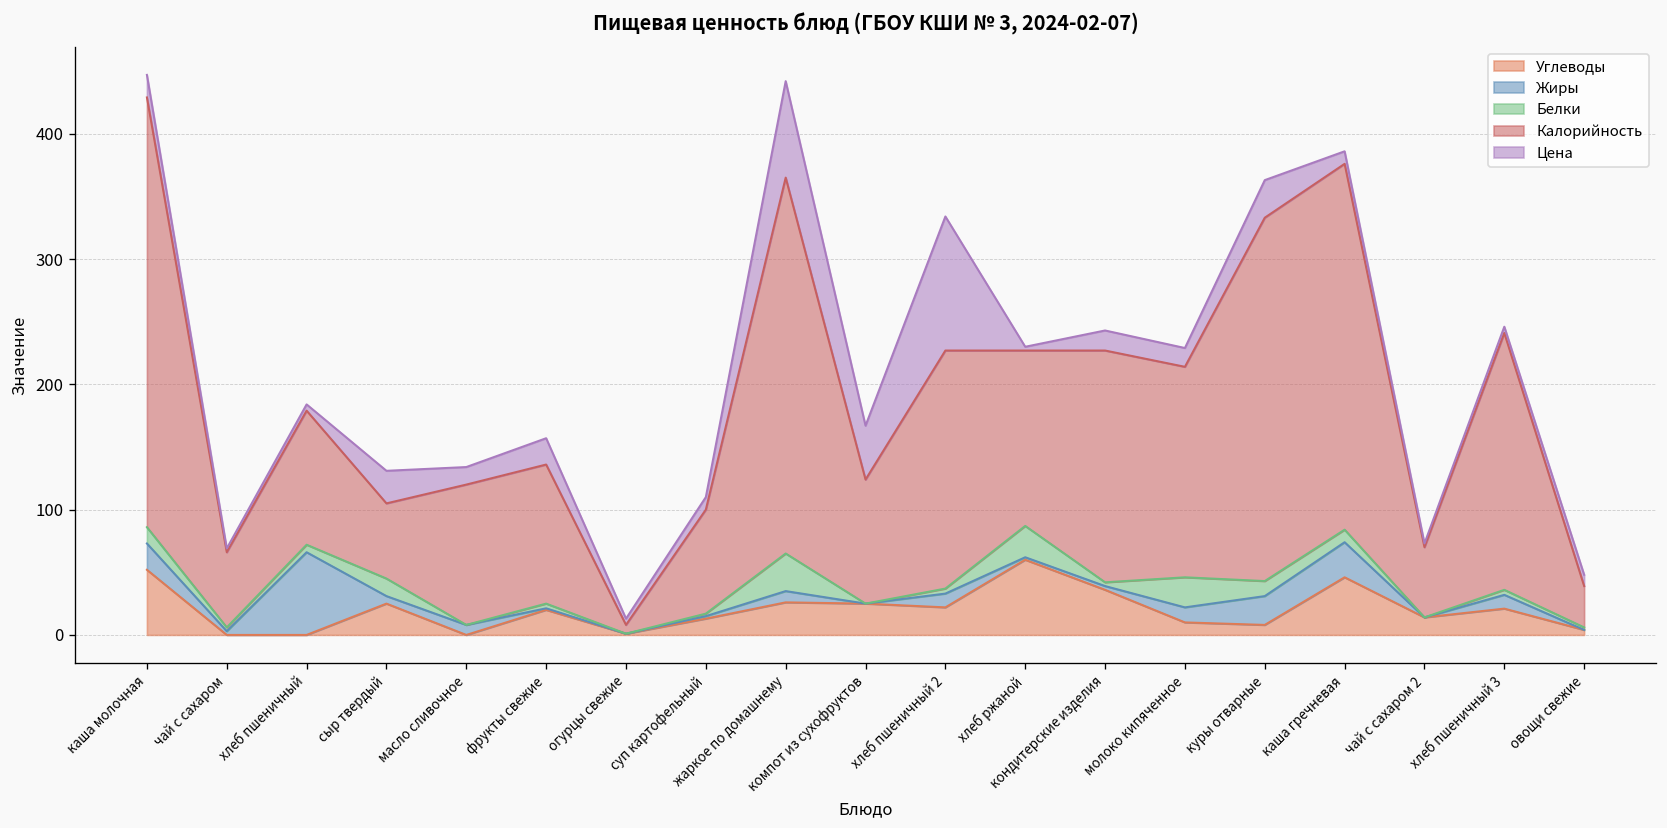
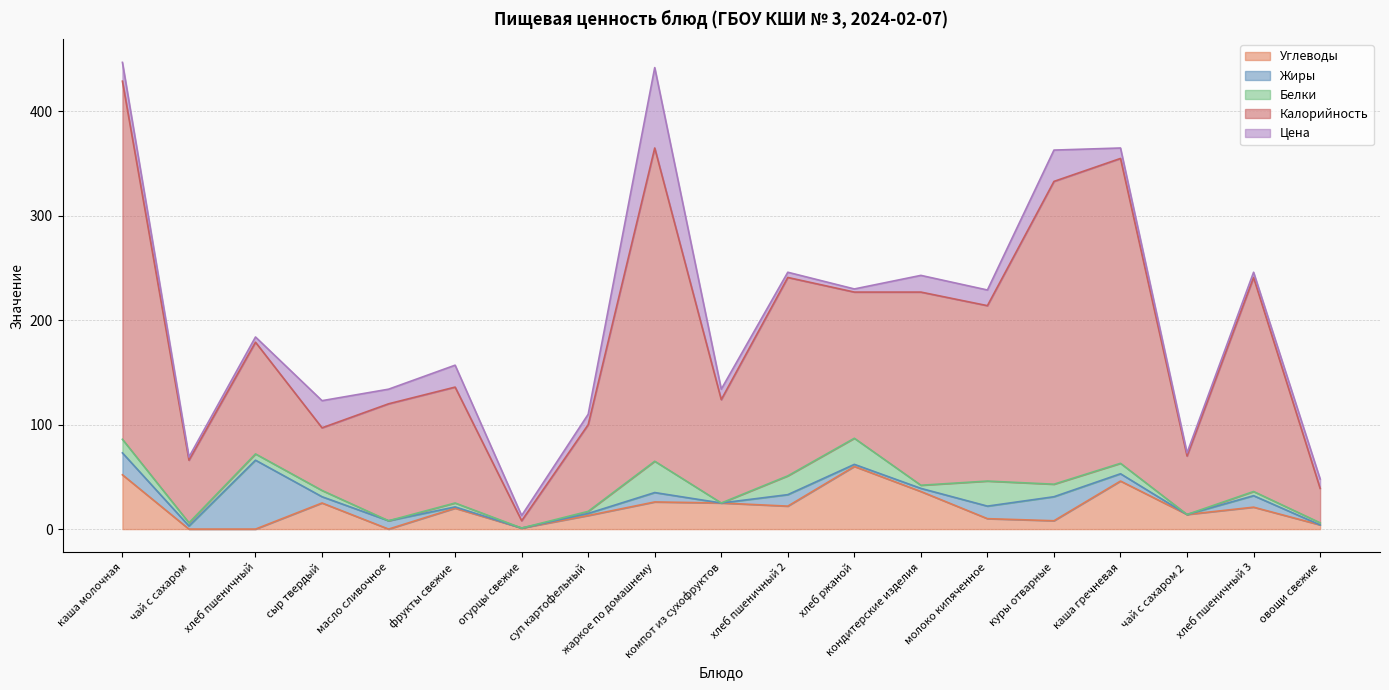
Белки, сыр твердый: 14 -> 6
Цена, компот из сухофруктов: 43 -> 10
Белки, хлеб пшеничный 2: 4 -> 18
Цена, хлеб пшеничный 2: 107 -> 5
Жиры, каша гречневая: 28 -> 7
